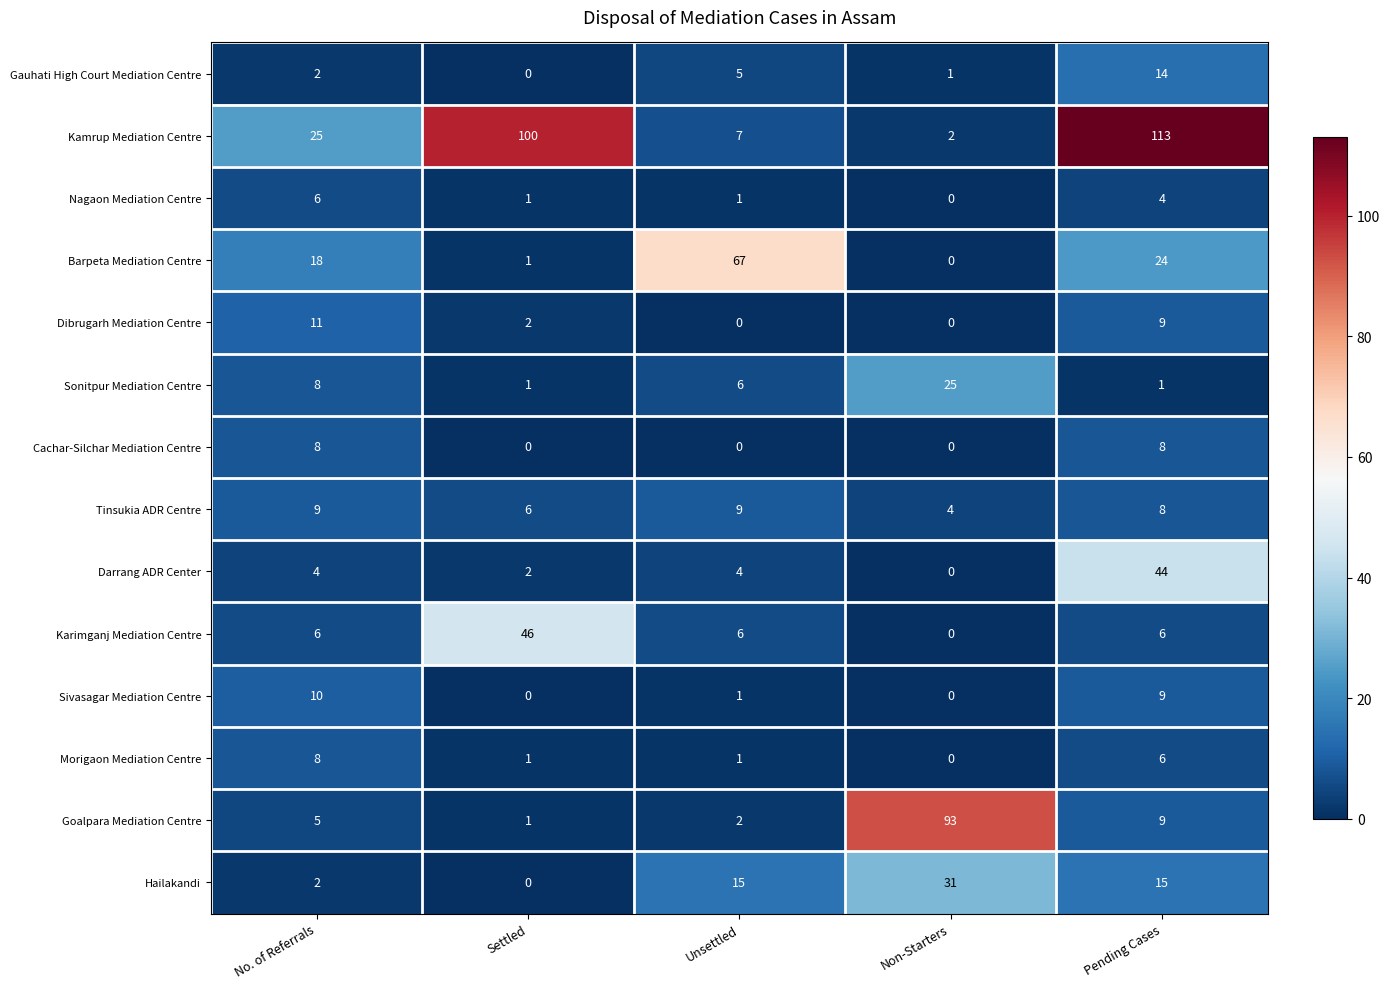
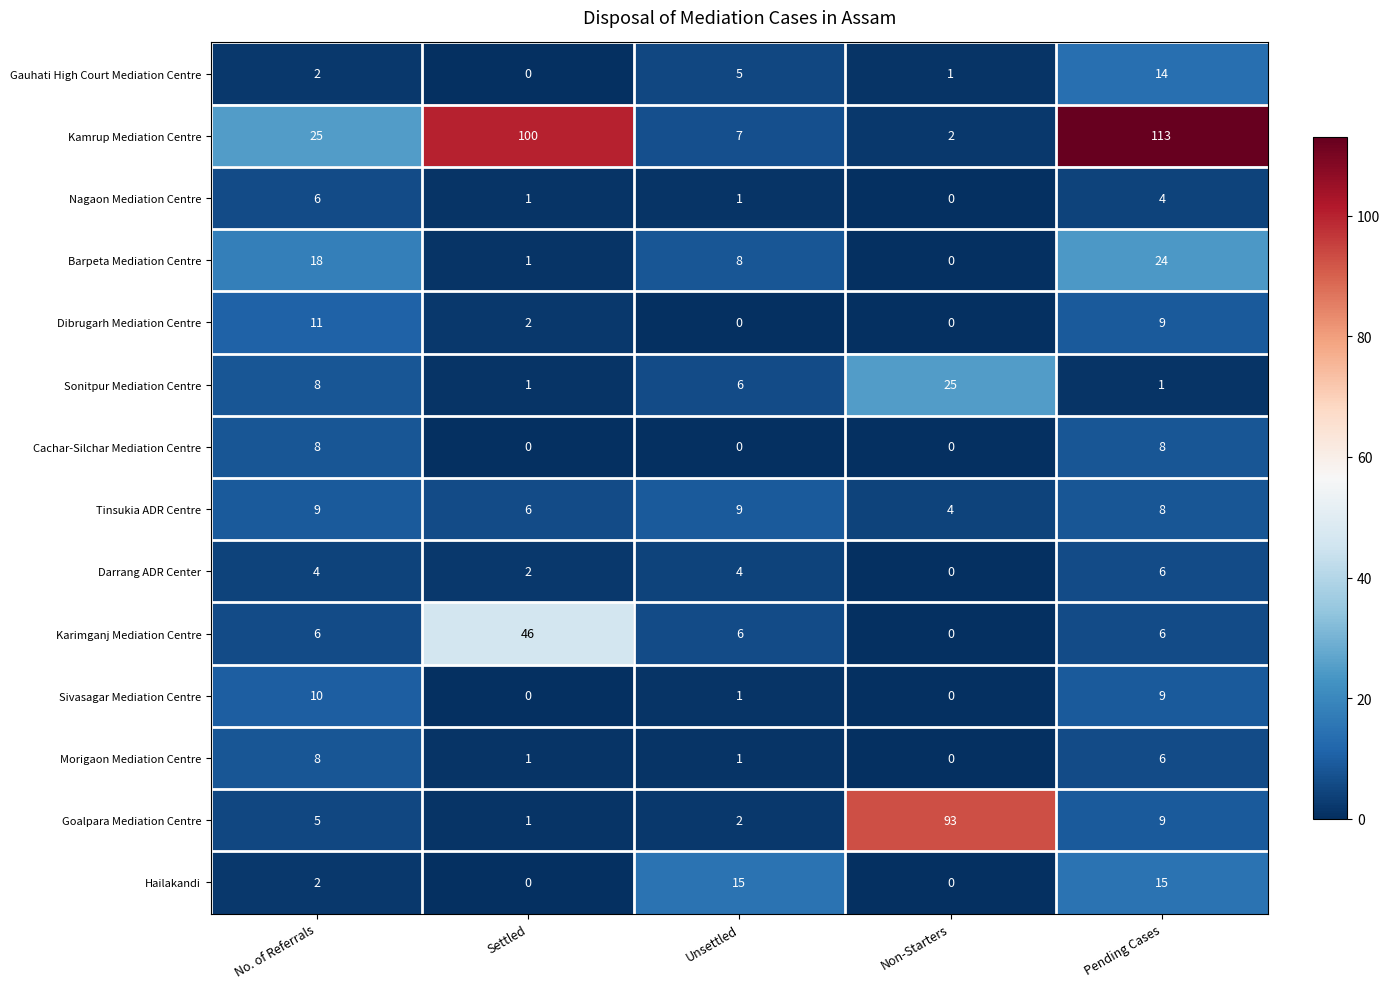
Barpeta Mediation Centre, Unsettled: 67 -> 8
Darrang ADR Center, Pending Cases: 44 -> 6
Hailakandi, Non-Starters: 31 -> 0
